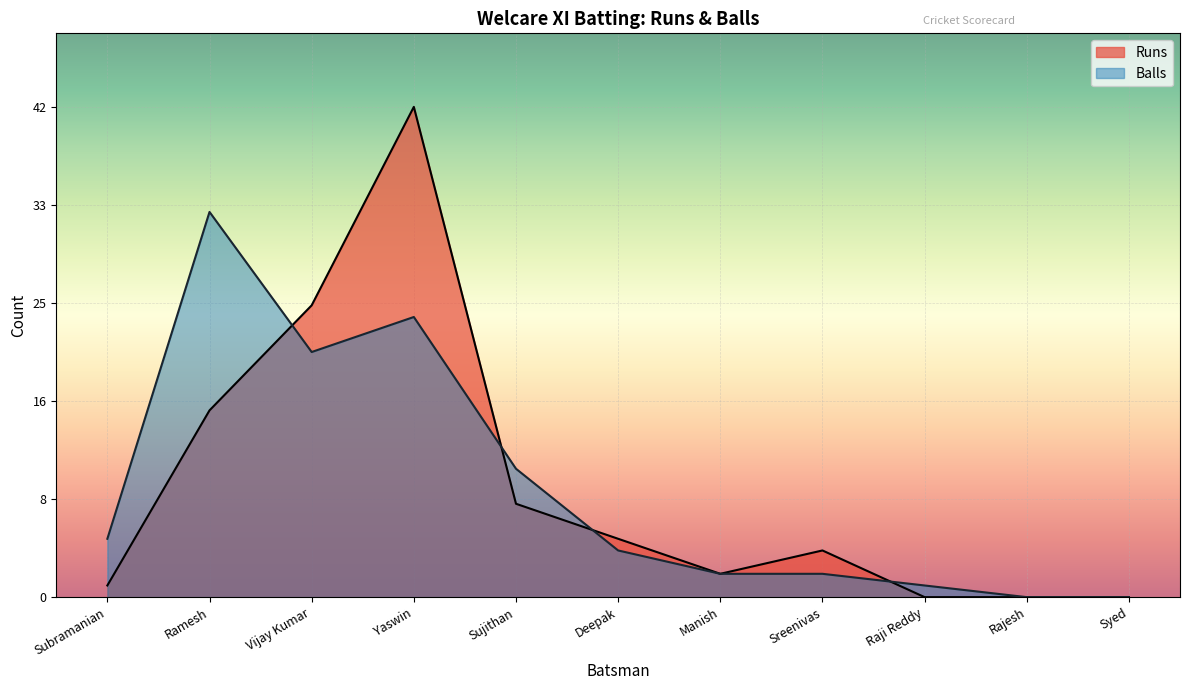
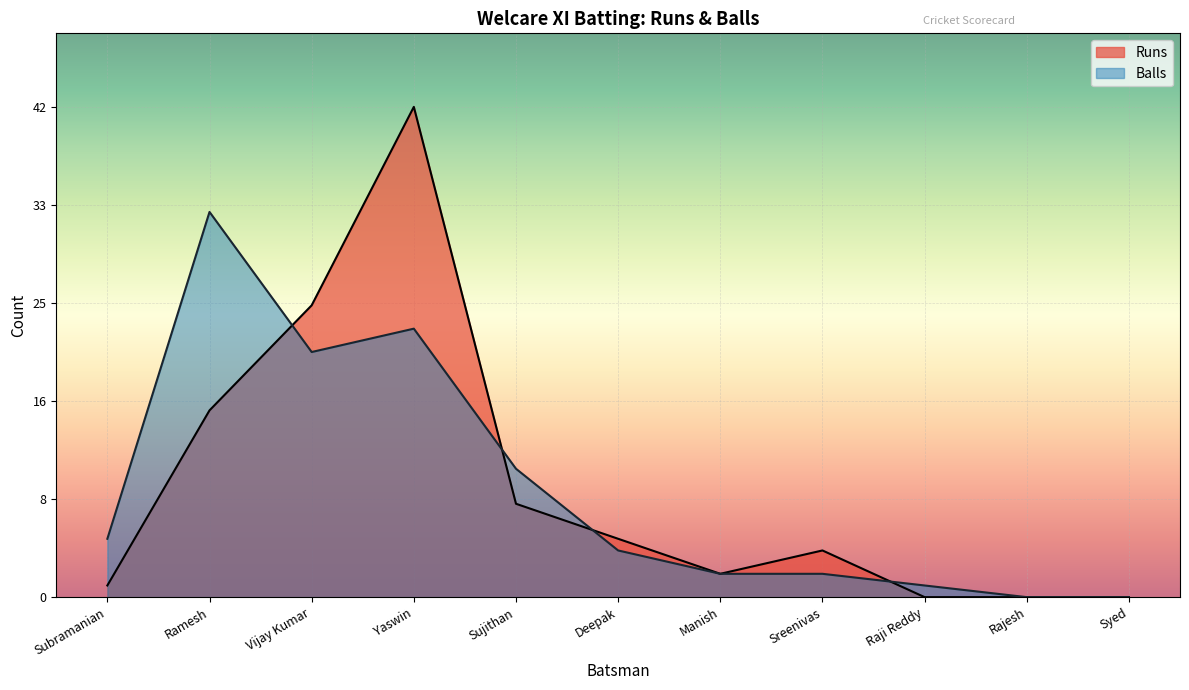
Balls, Yaswin: 24 -> 23
